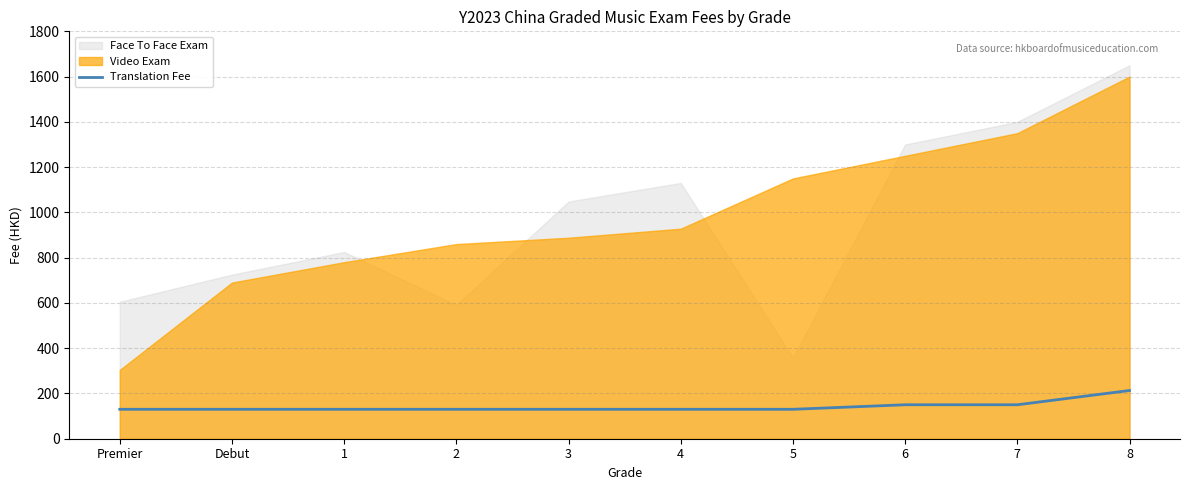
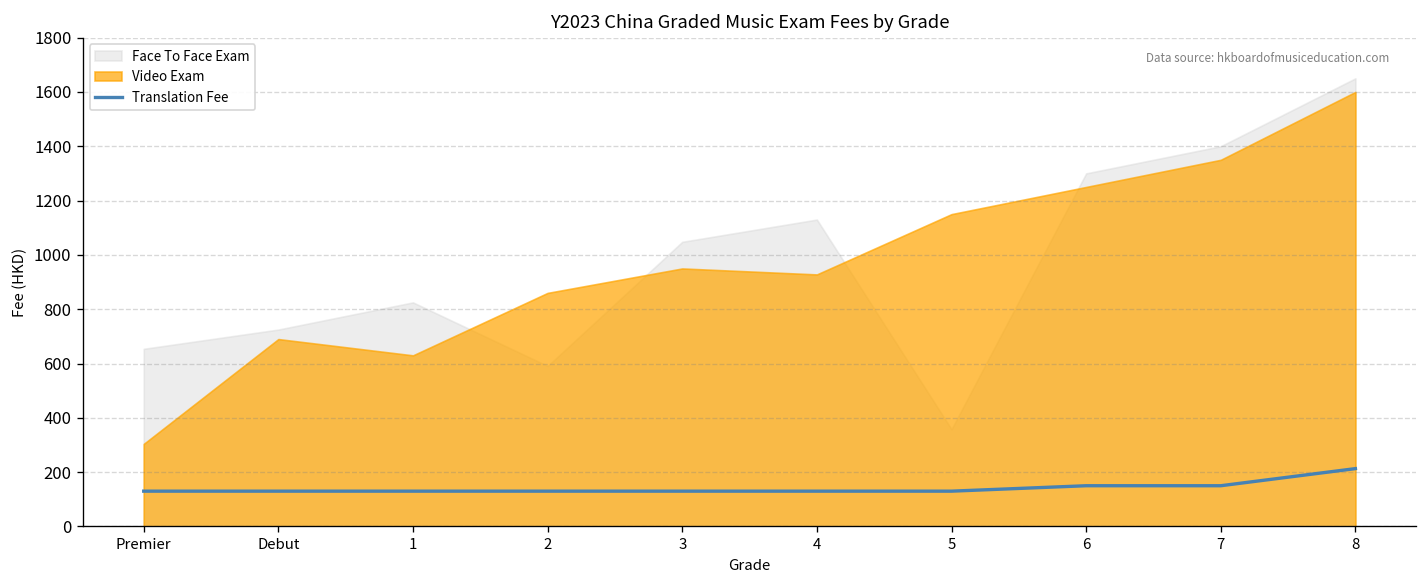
Face To Face Exam, Premier: 610 -> 650
Video Exam, 1: 780 -> 630
Video Exam, 3: 890 -> 950
